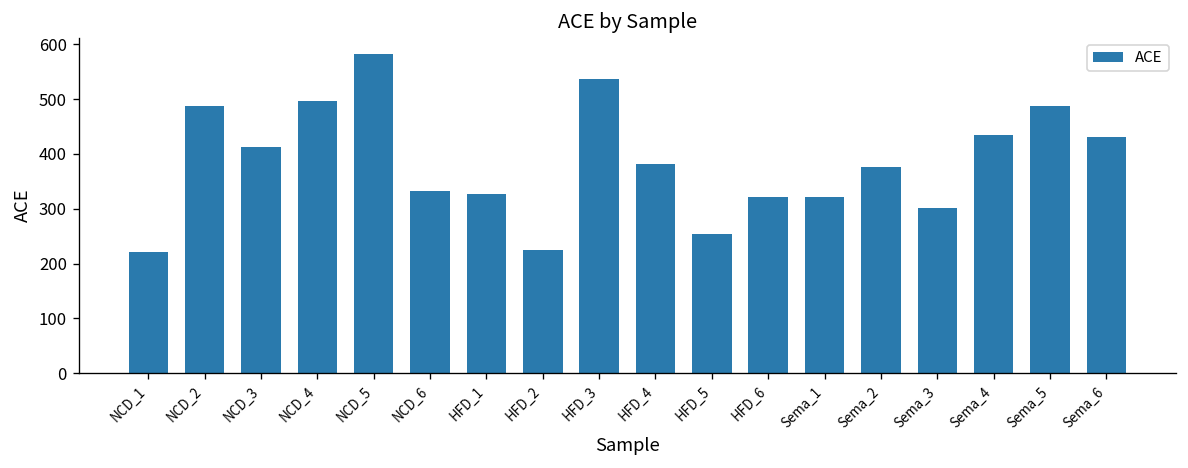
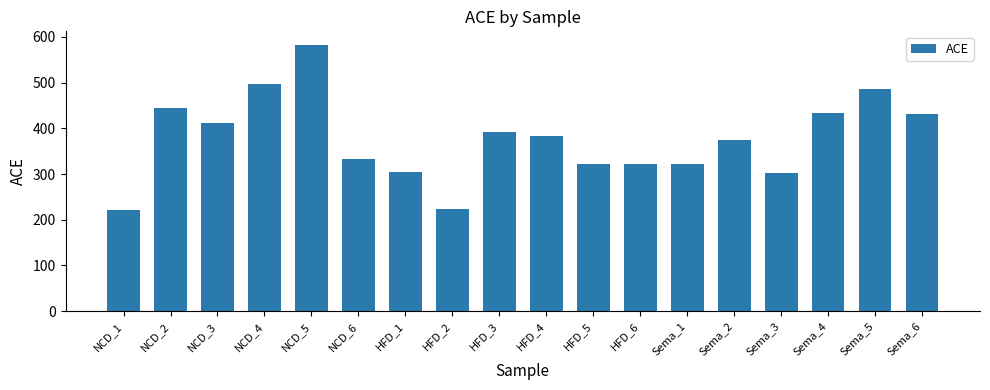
NCD_2: 490 -> 440
HFD_1: 330 -> 310
HFD_3: 540 -> 390
HFD_5: 250 -> 320
